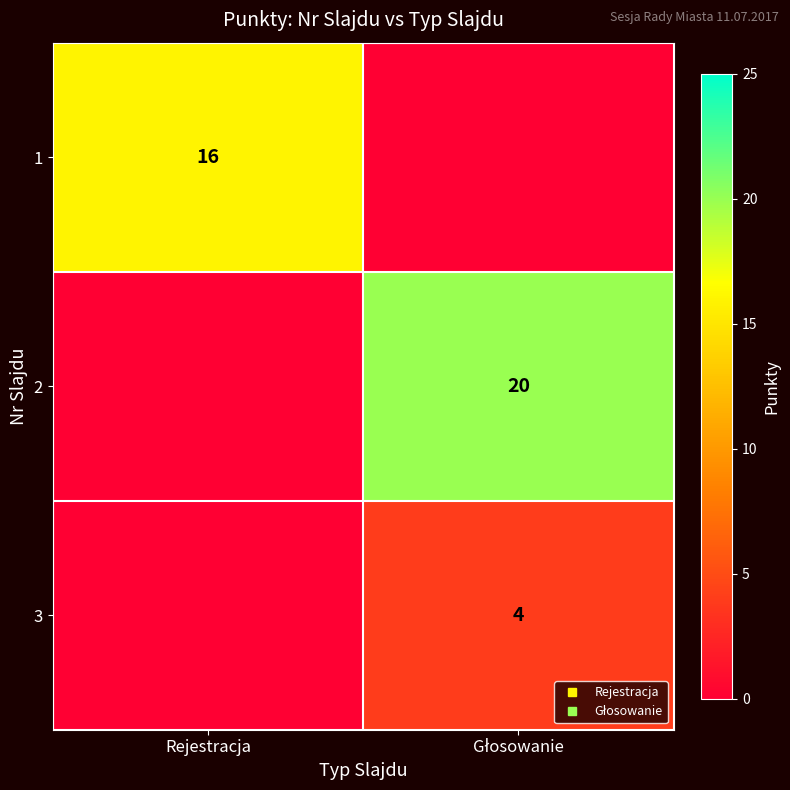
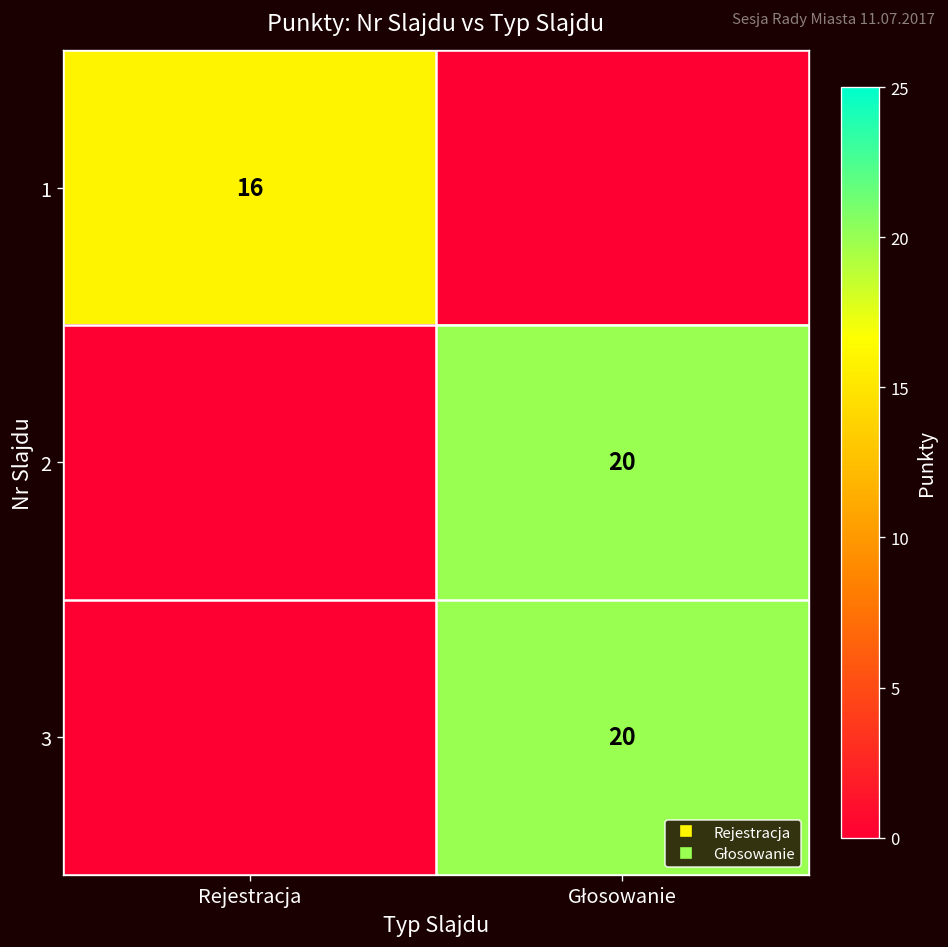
3, Głosowanie: 4 -> 20
